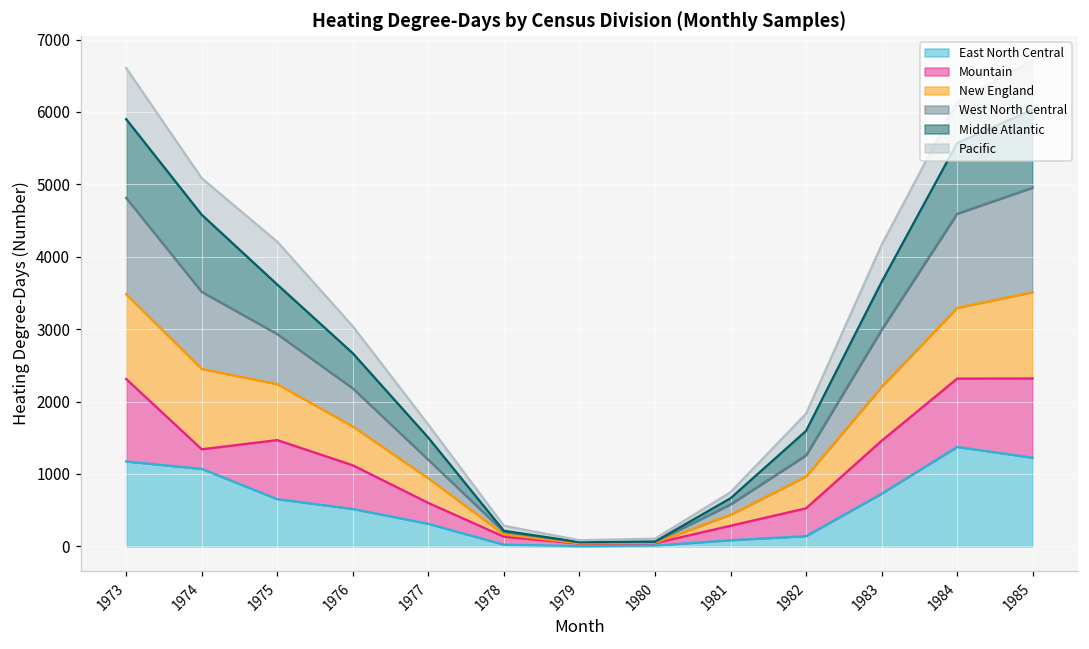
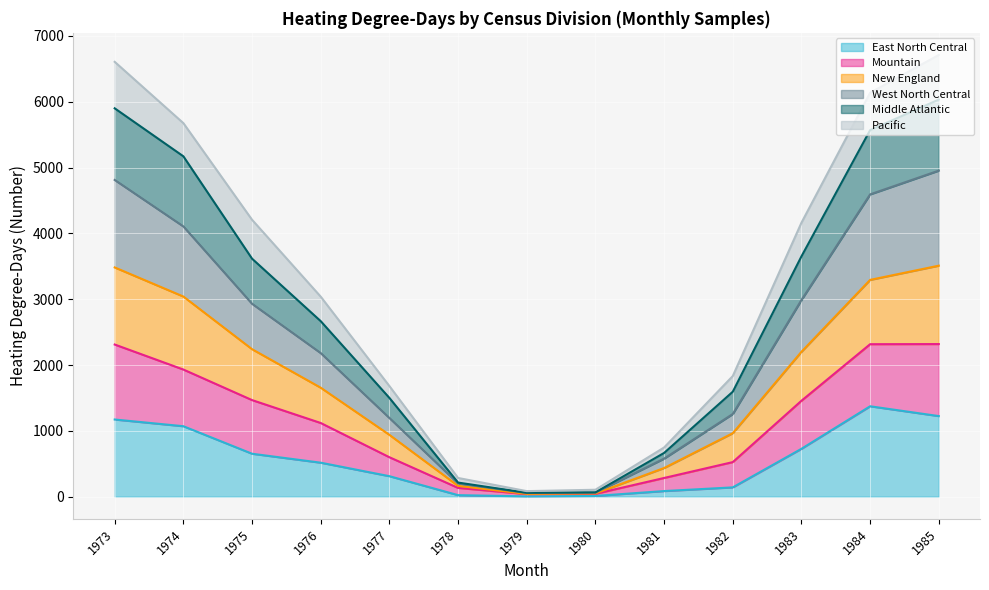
Mountain, 1974: 300 -> 900
